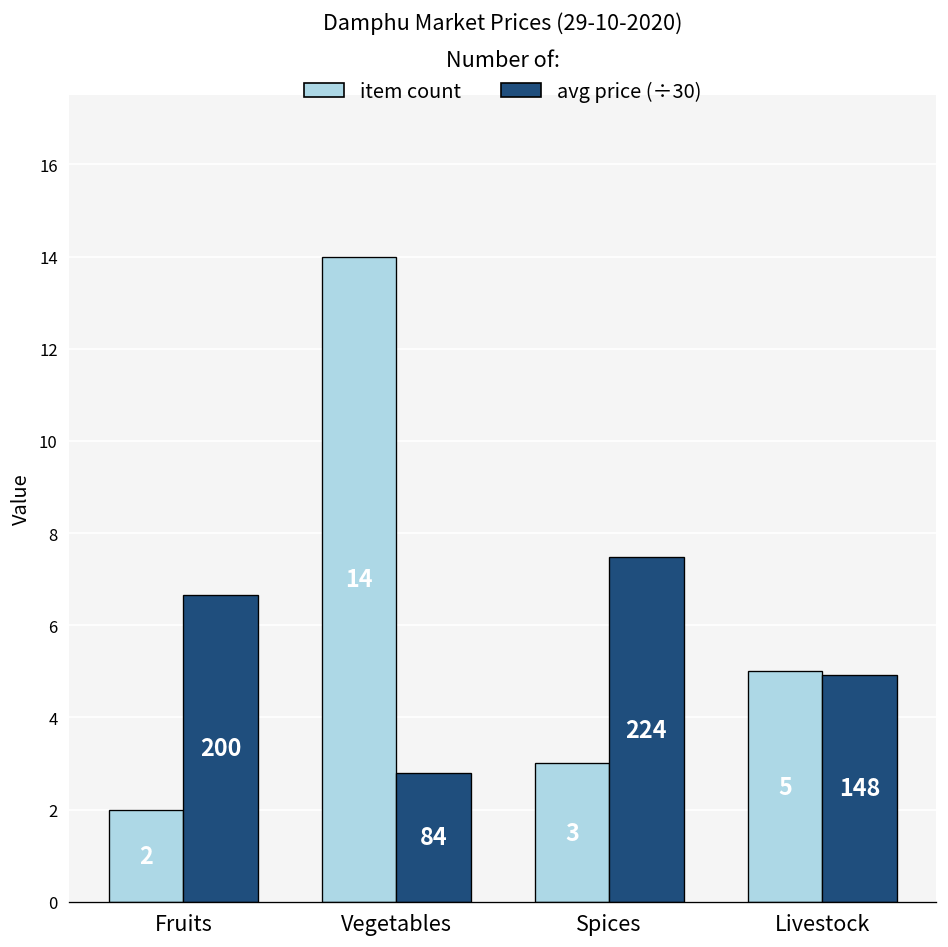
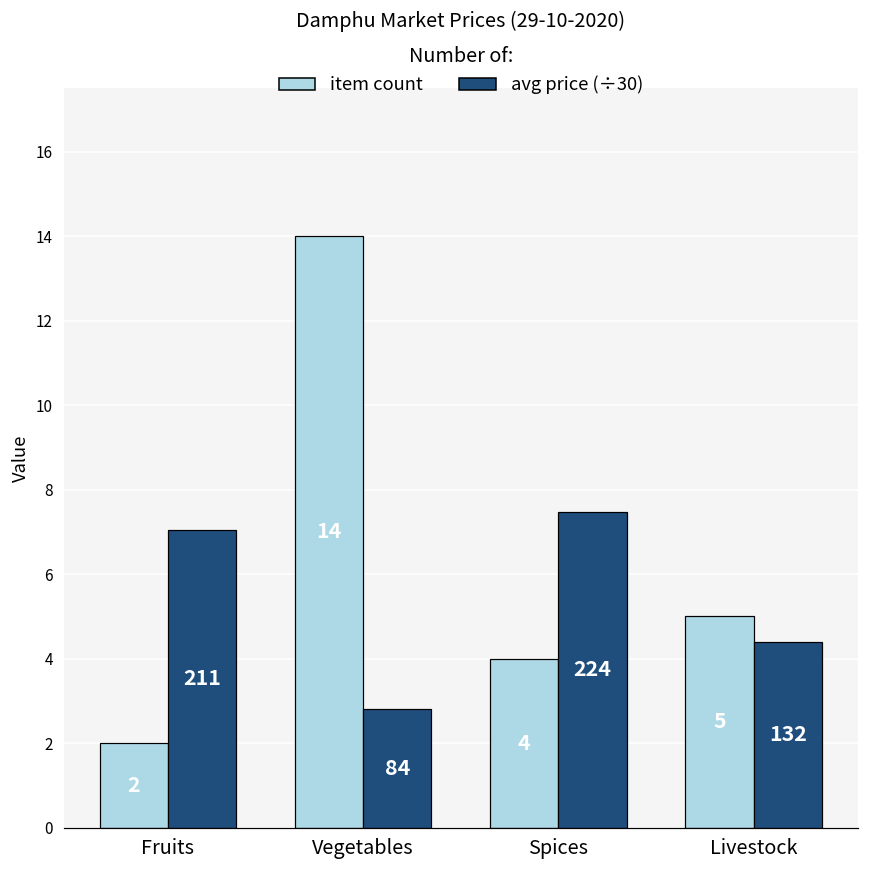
avg price (÷30), Fruits: 200 -> 211
item count, Spices: 3 -> 4
avg price (÷30), Livestock: 148 -> 132
